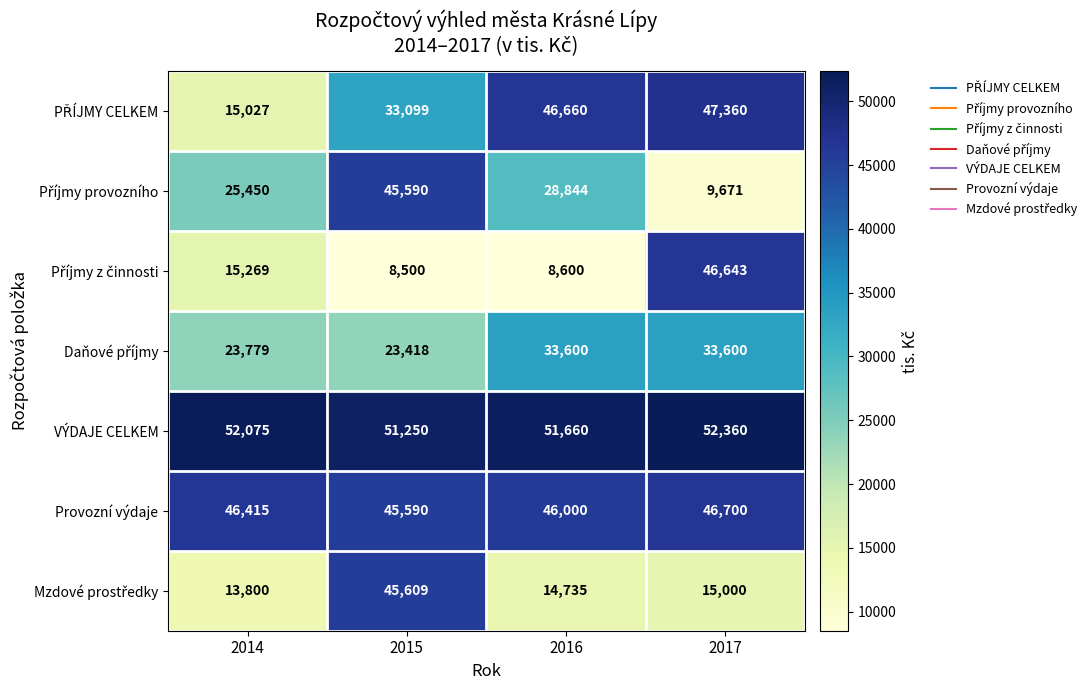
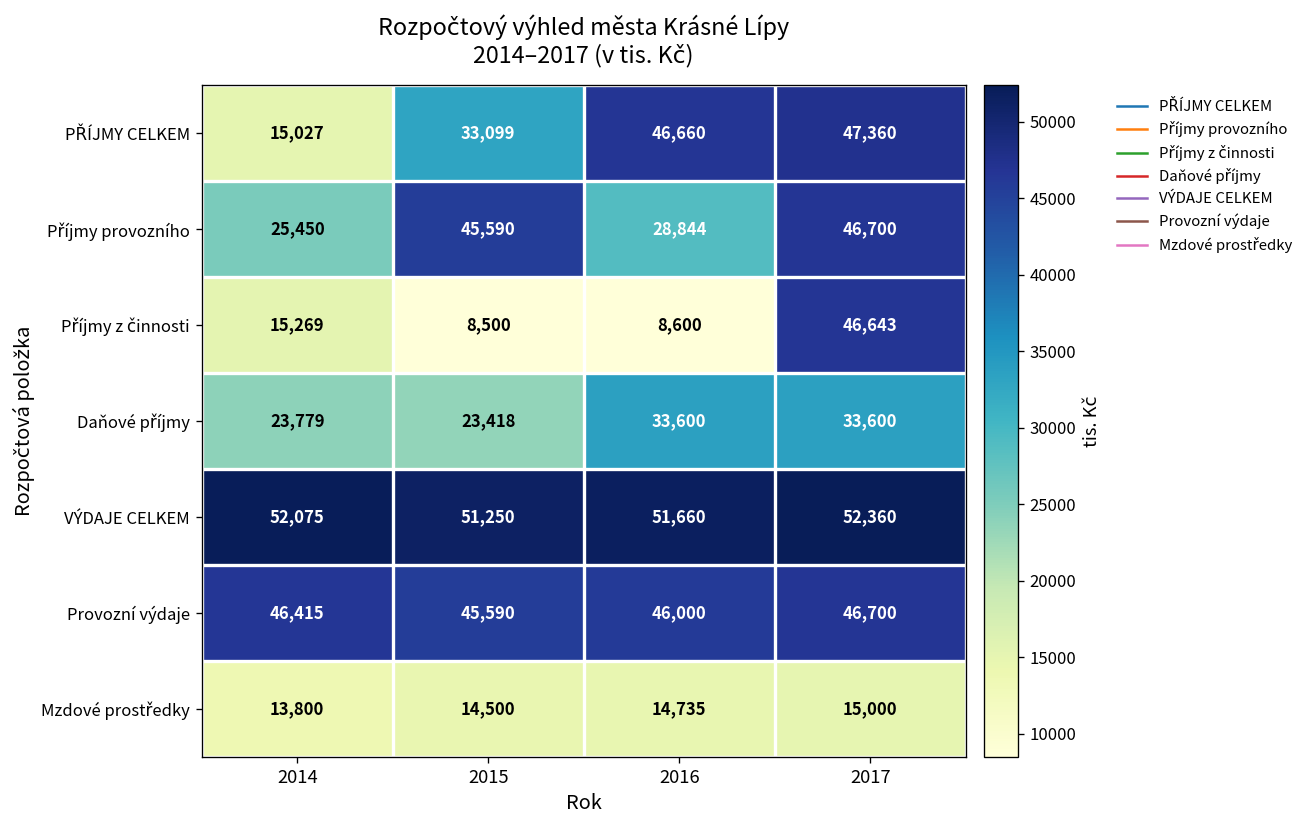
Příjmy provozního, 2017: 9,671 -> 46,700
Mzdové prostředky, 2015: 45,609 -> 14,500
